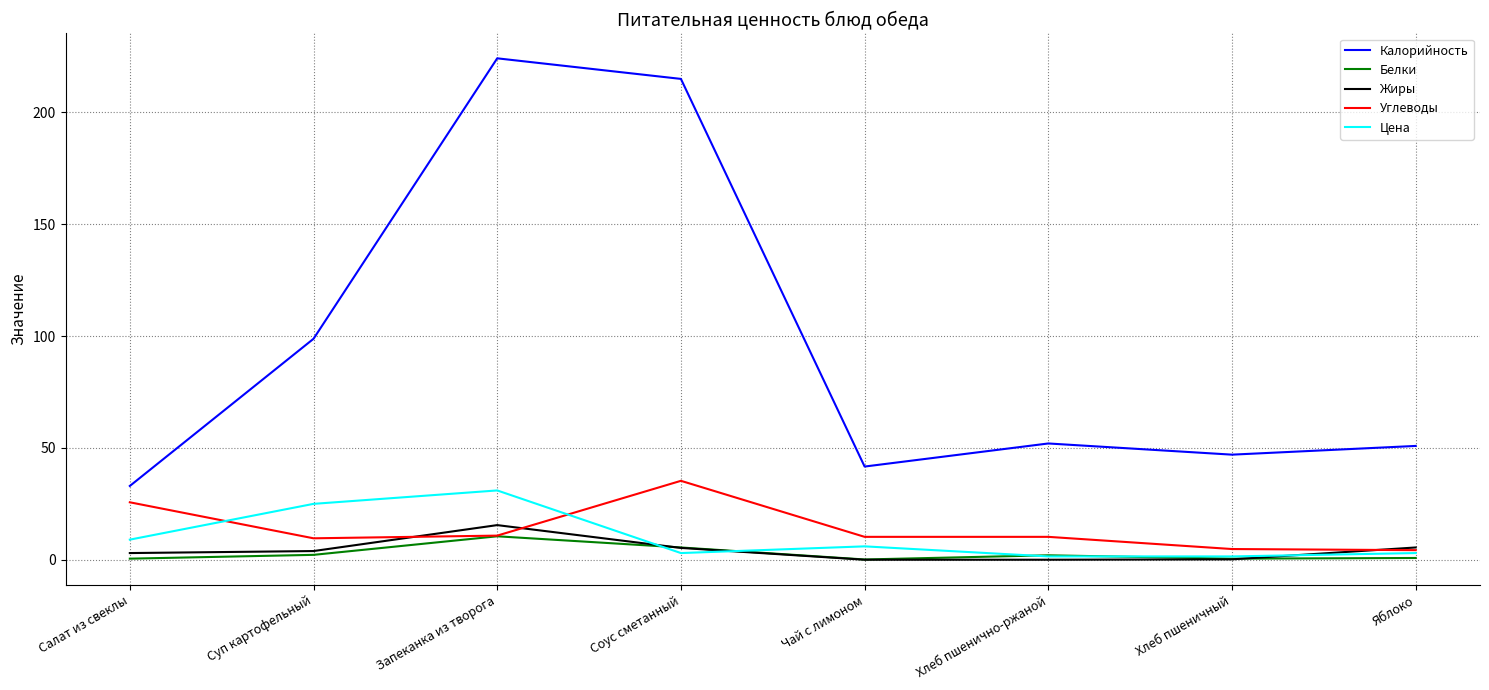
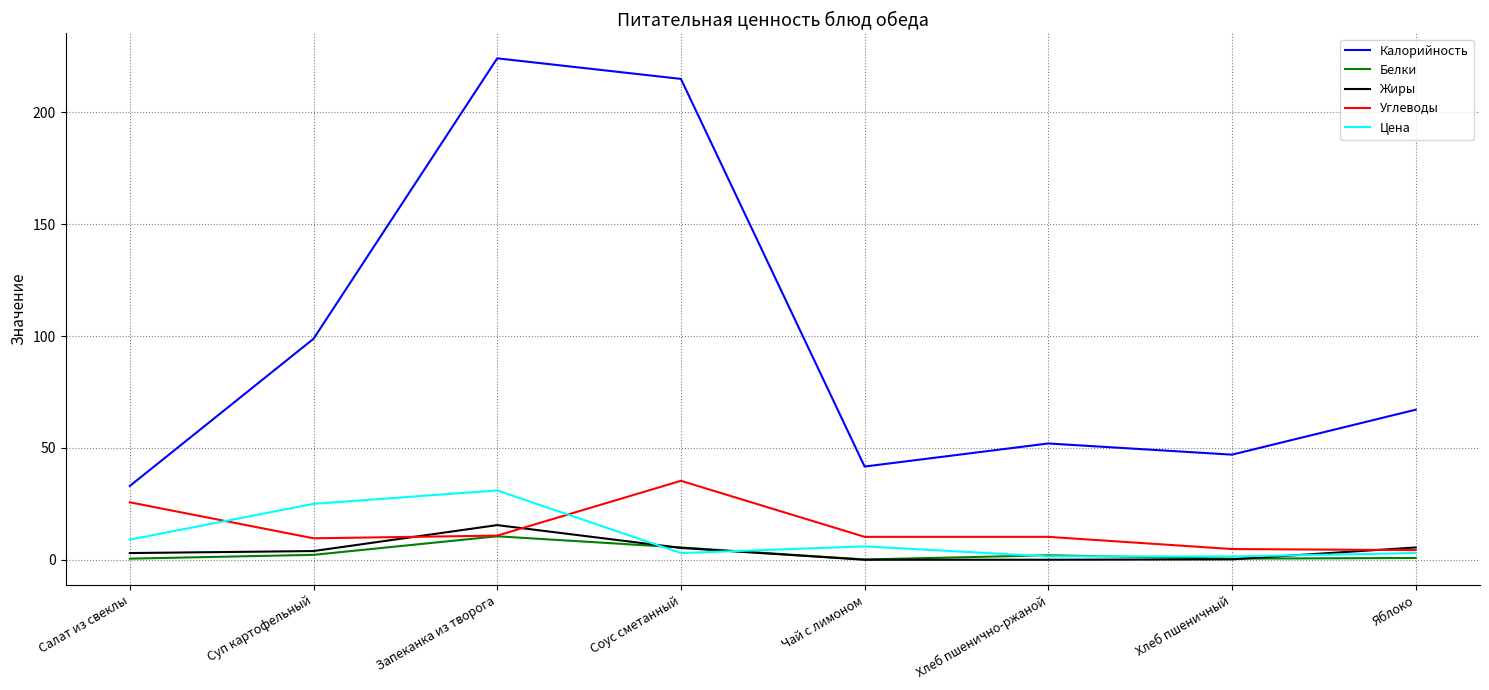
Калорийность, Яблоко: 51 -> 67
